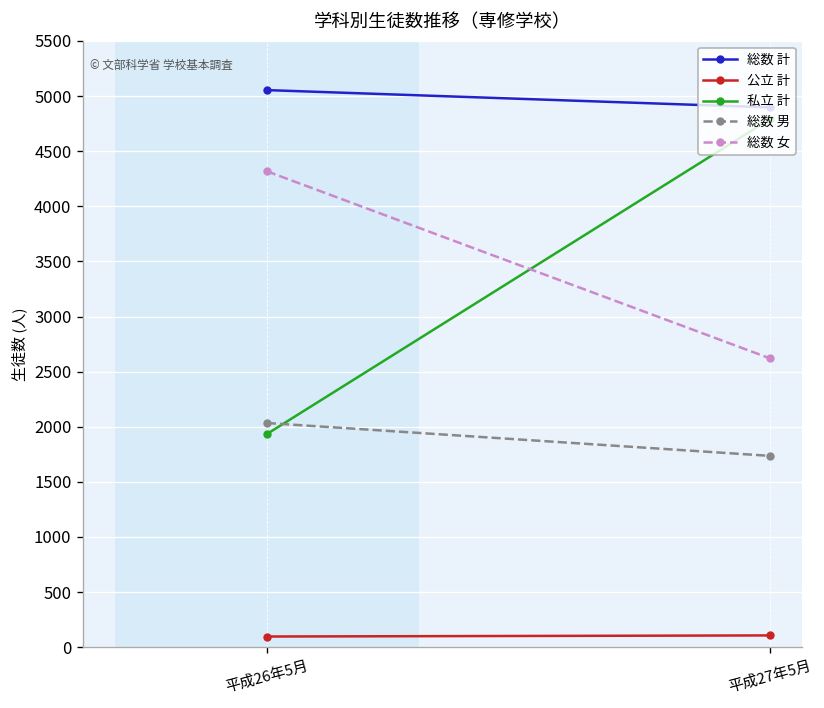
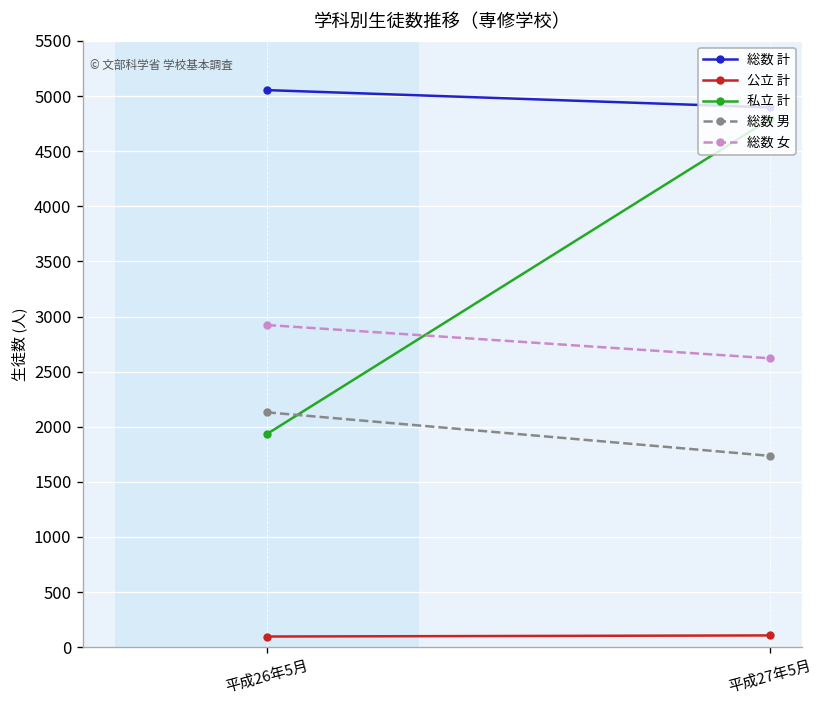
総数 男, 平成26年5月: 2000 -> 2100
総数 女, 平成26年5月: 4300 -> 2900
